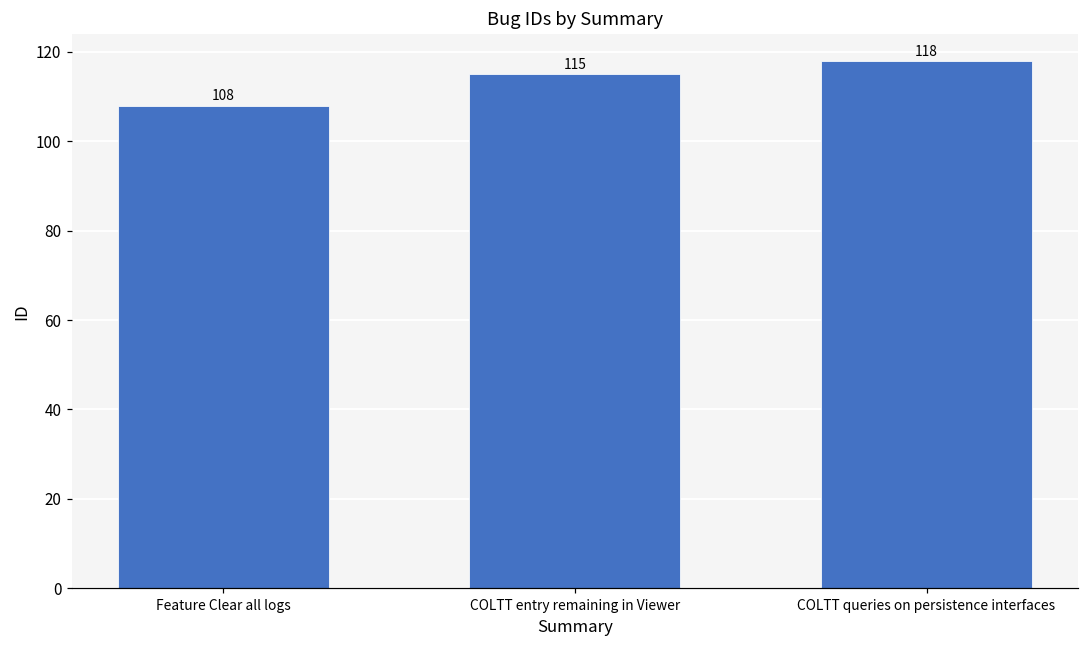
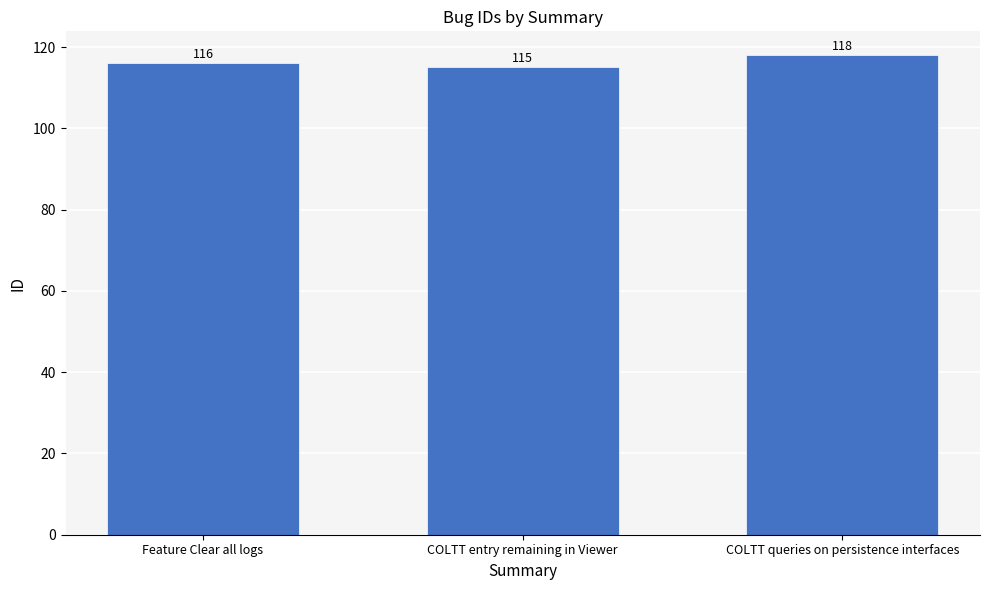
Feature Clear all logs: 108 -> 116
